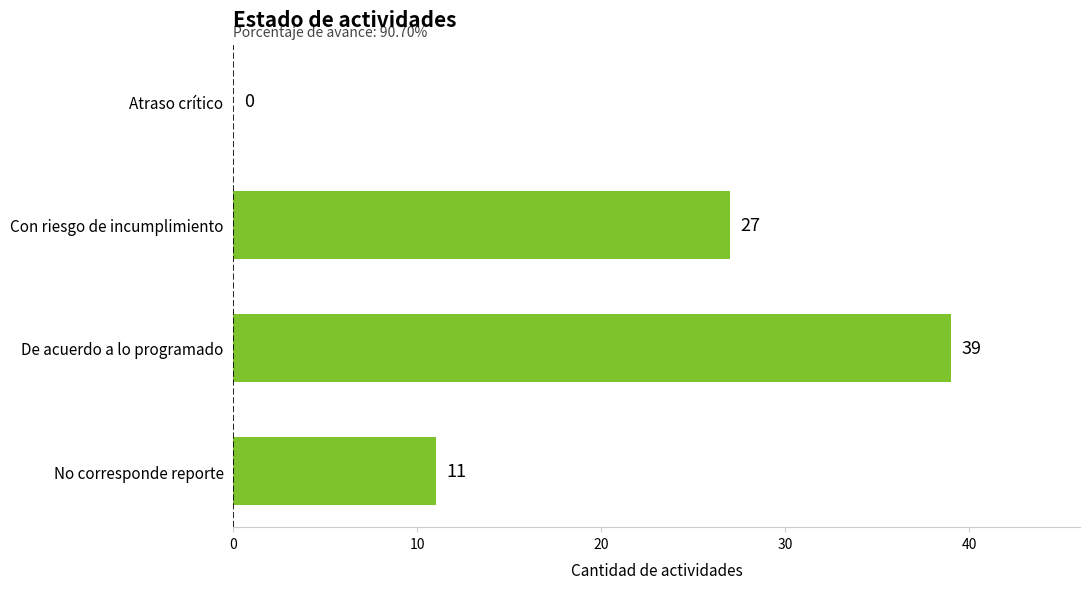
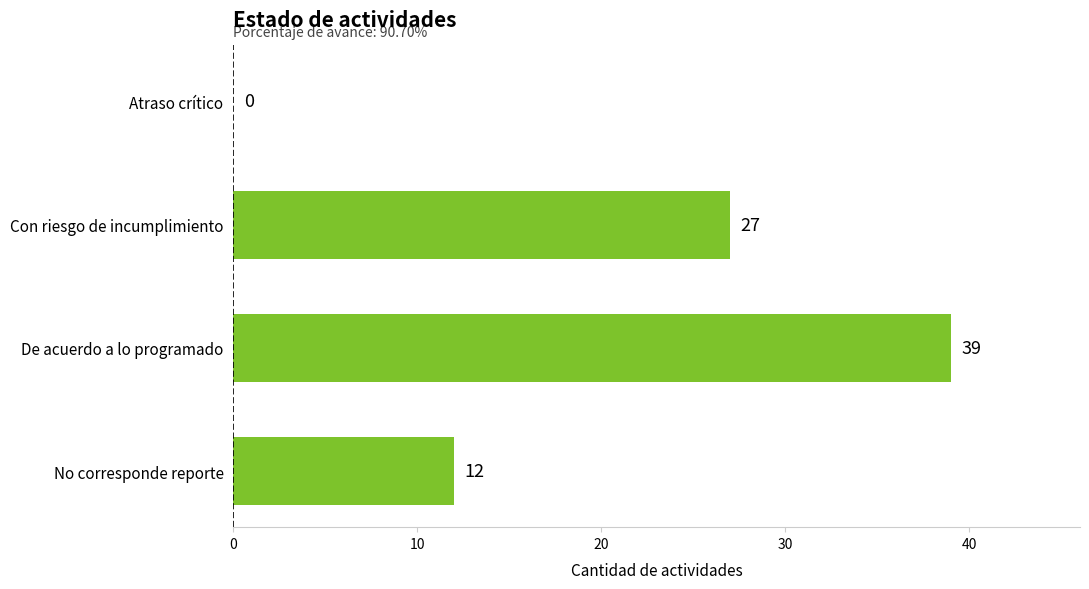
No corresponde reporte: 11 -> 12
